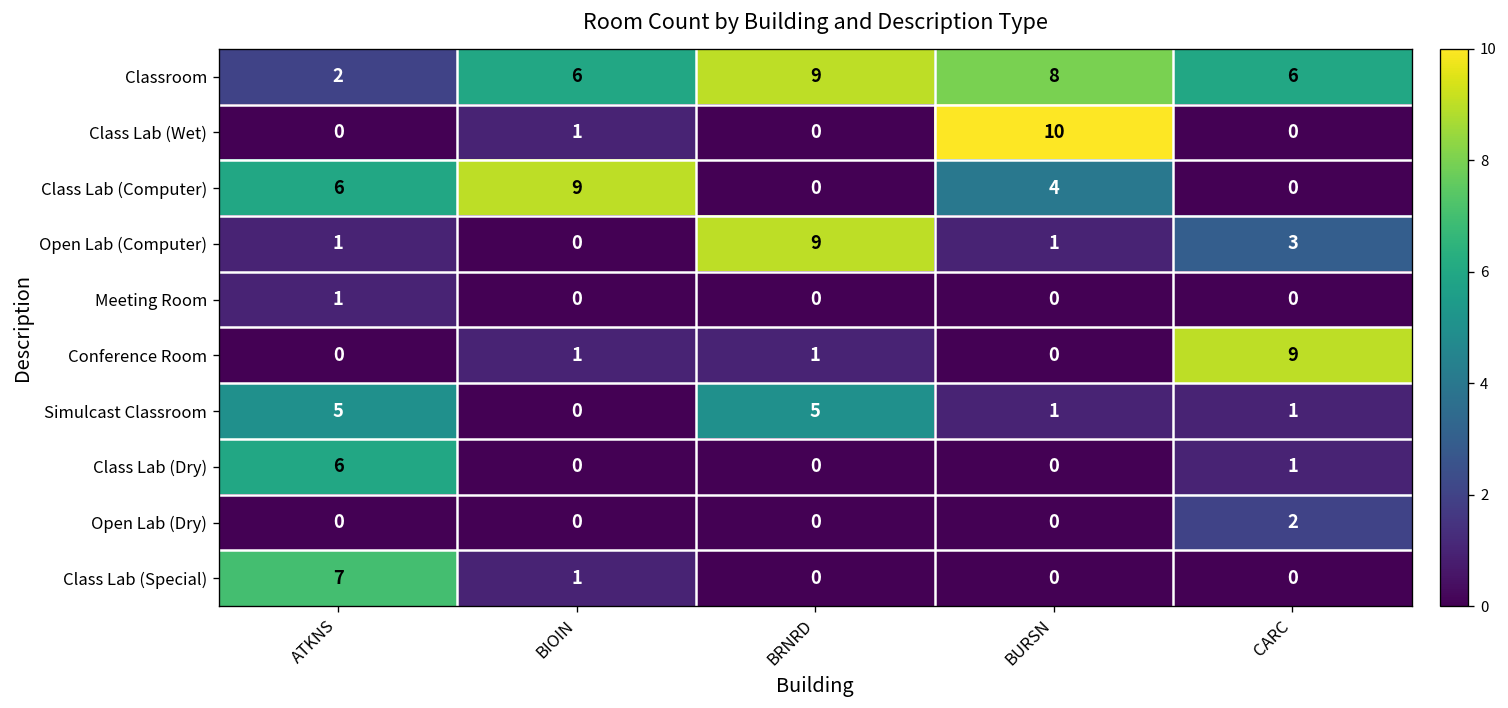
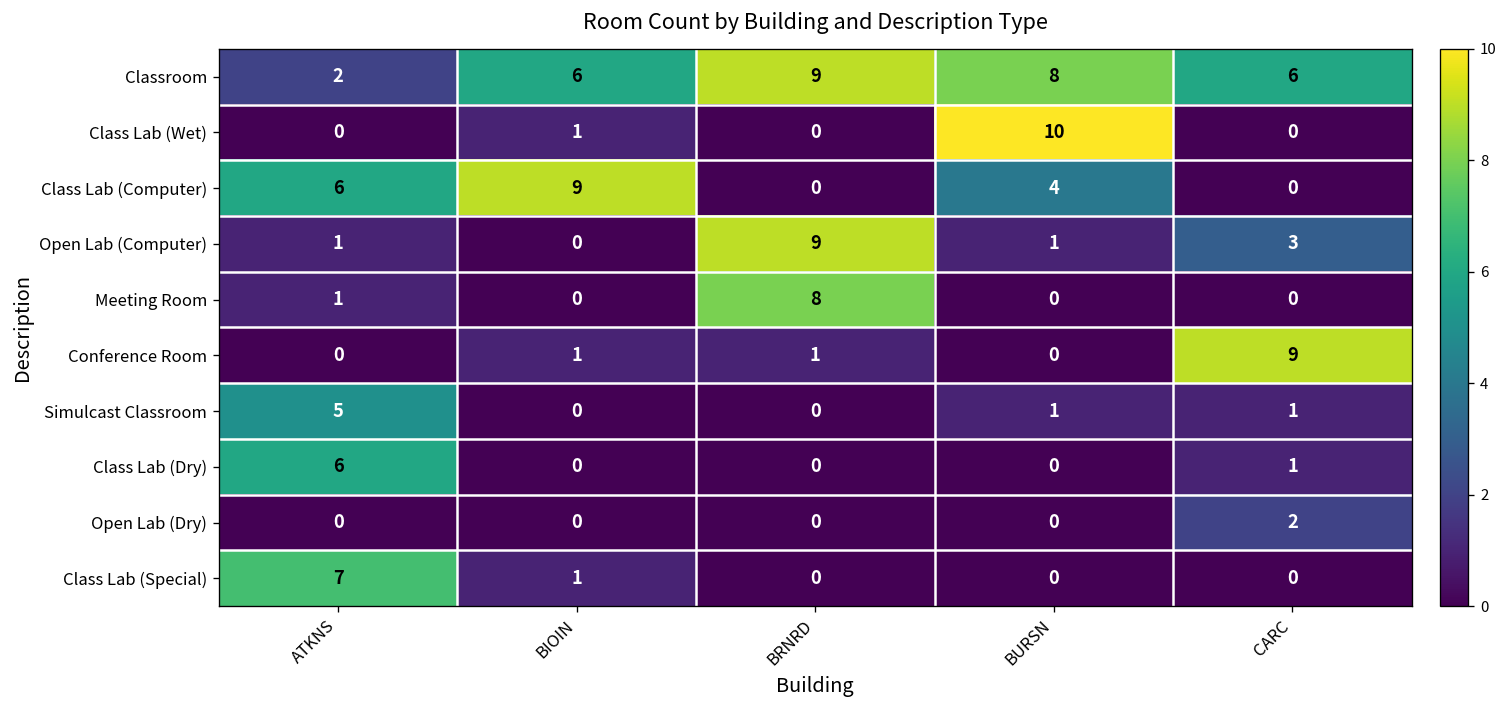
Meeting Room, BRNRD: 0 -> 8
Simulcast Classroom, BRNRD: 5 -> 0
